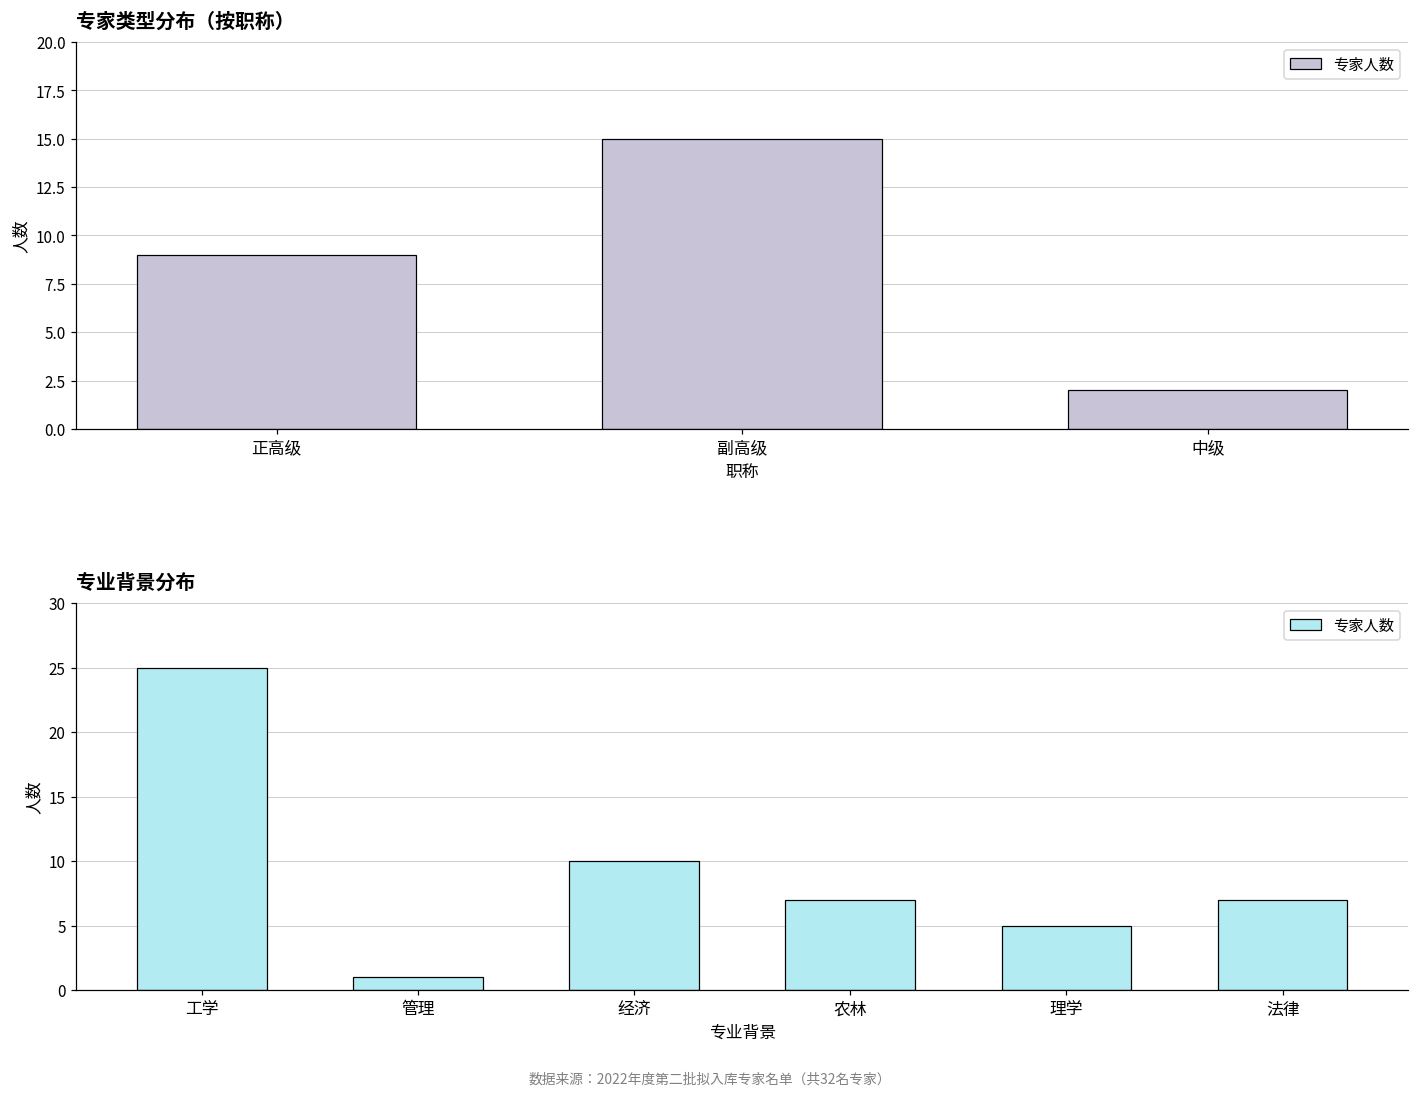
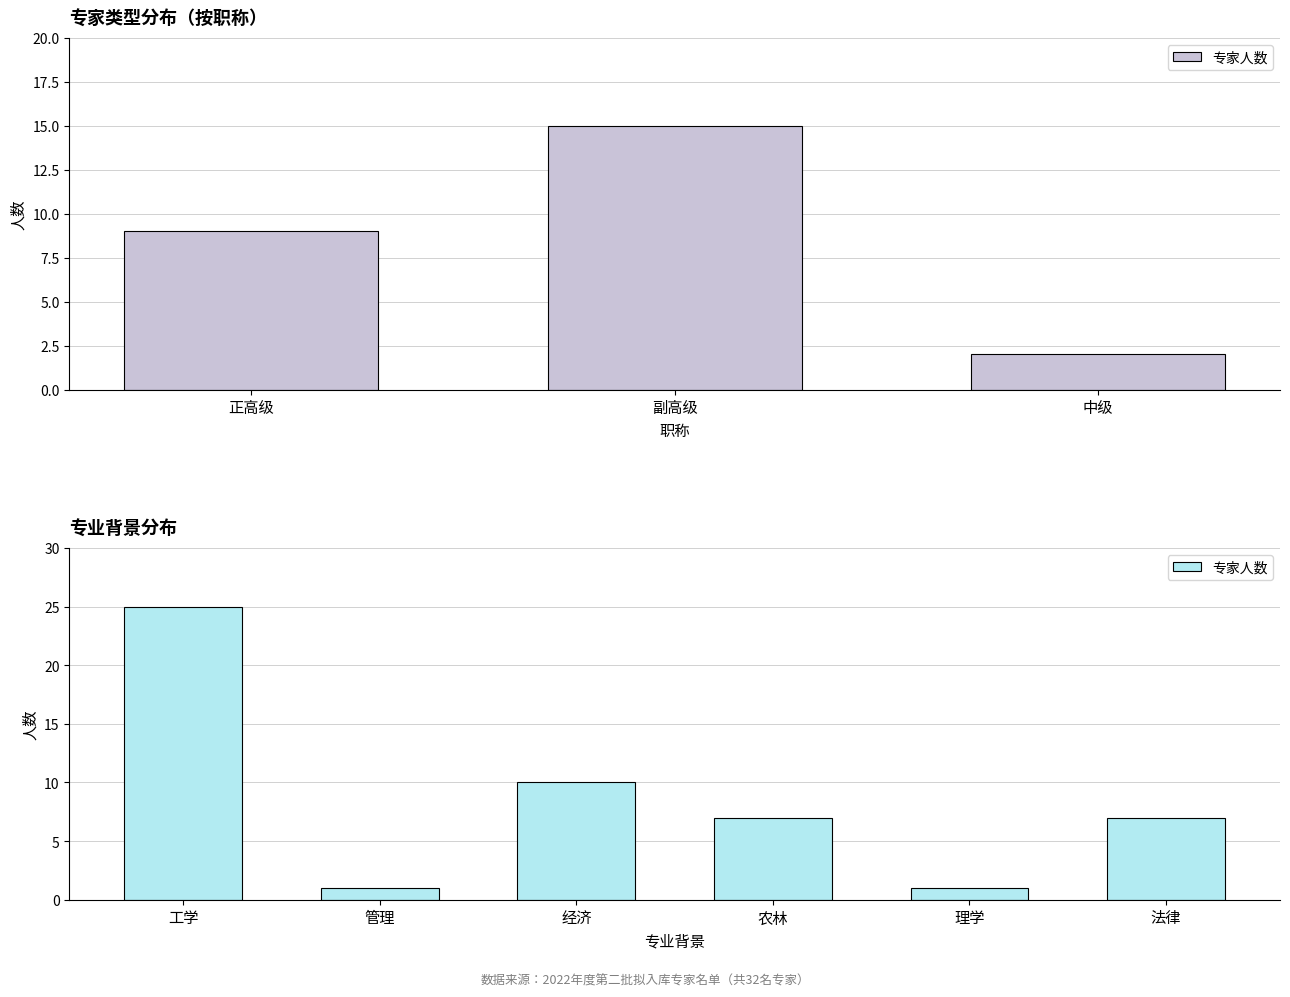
专业背景分布, 理学: 5 -> 1
